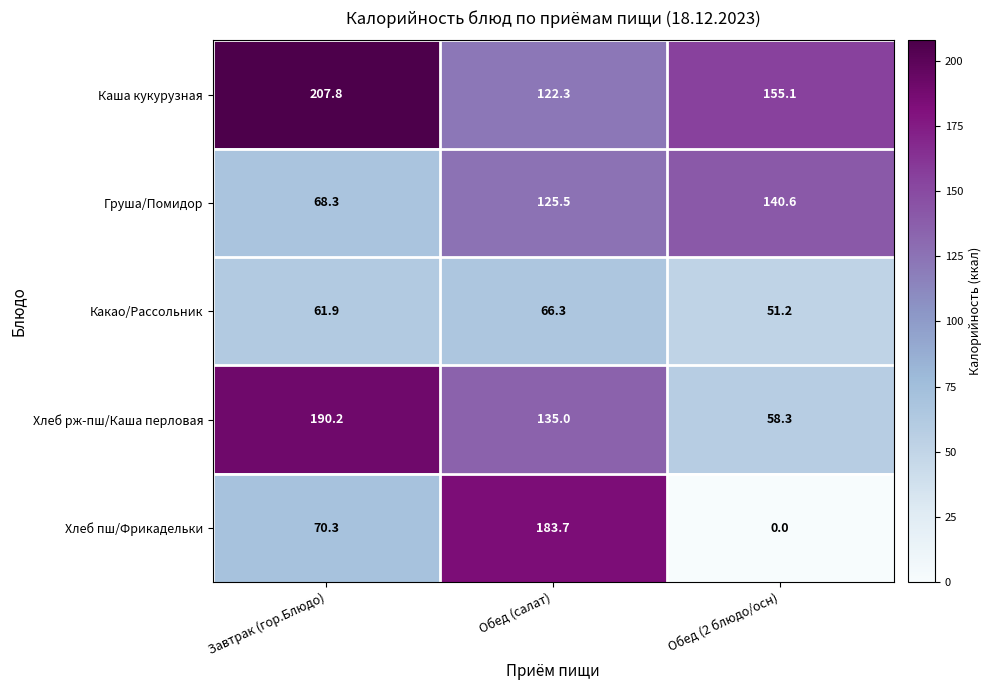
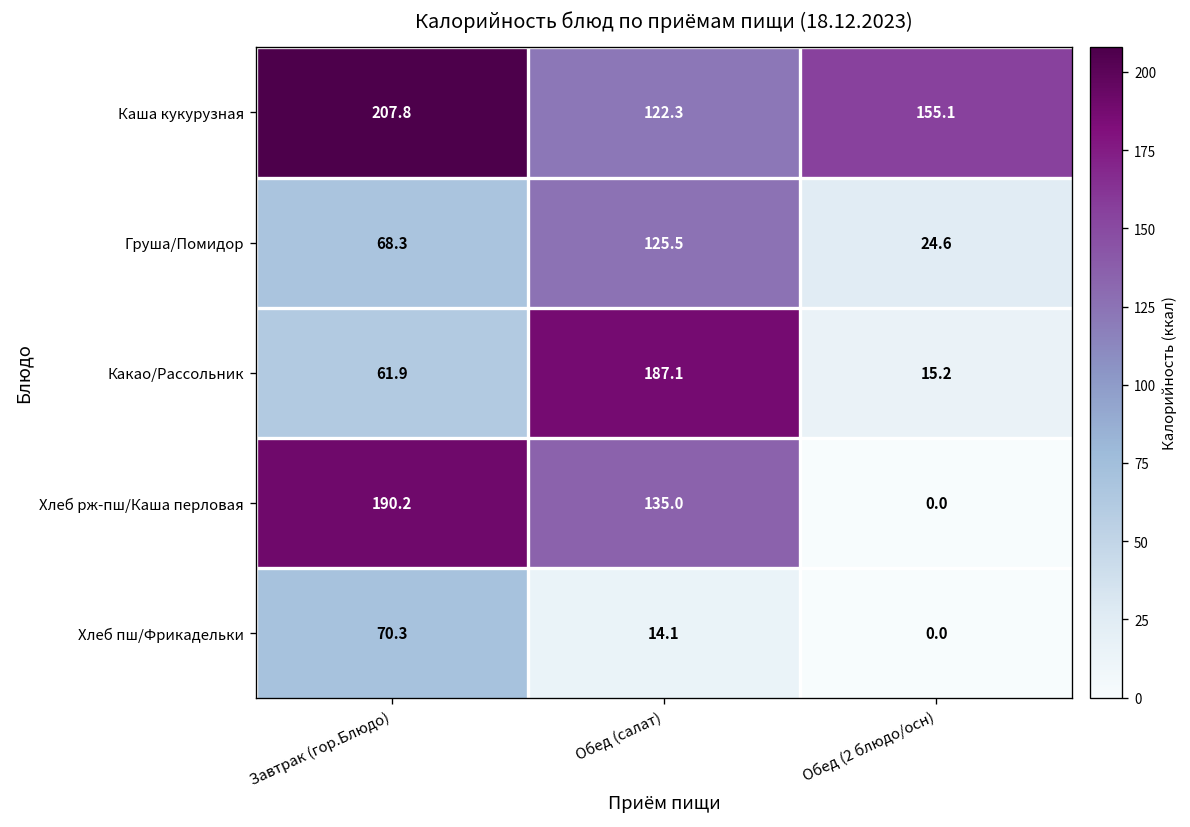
Груша/Помидор, Обед (2 блюдо/осн): 140.6 -> 24.6
Какао/Рассольник, Обед (салат): 66.3 -> 187.1
Какао/Рассольник, Обед (2 блюдо/осн): 51.2 -> 15.2
Хлеб рж-пш/Каша перловая, Обед (2 блюдо/осн): 58.3 -> 0.0
Хлеб пш/Фрикадельки, Обед (салат): 183.7 -> 14.1
